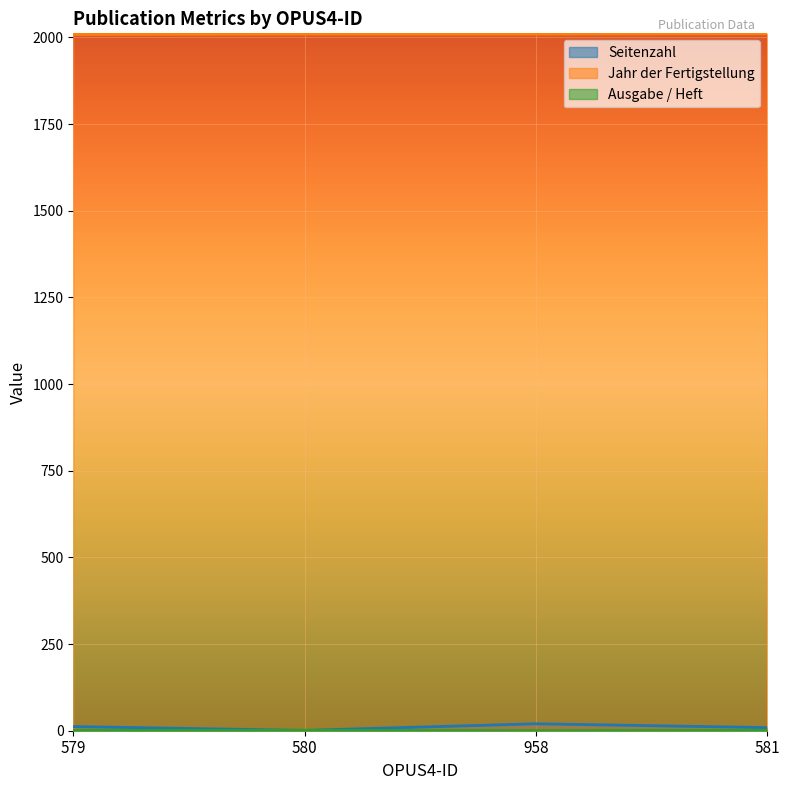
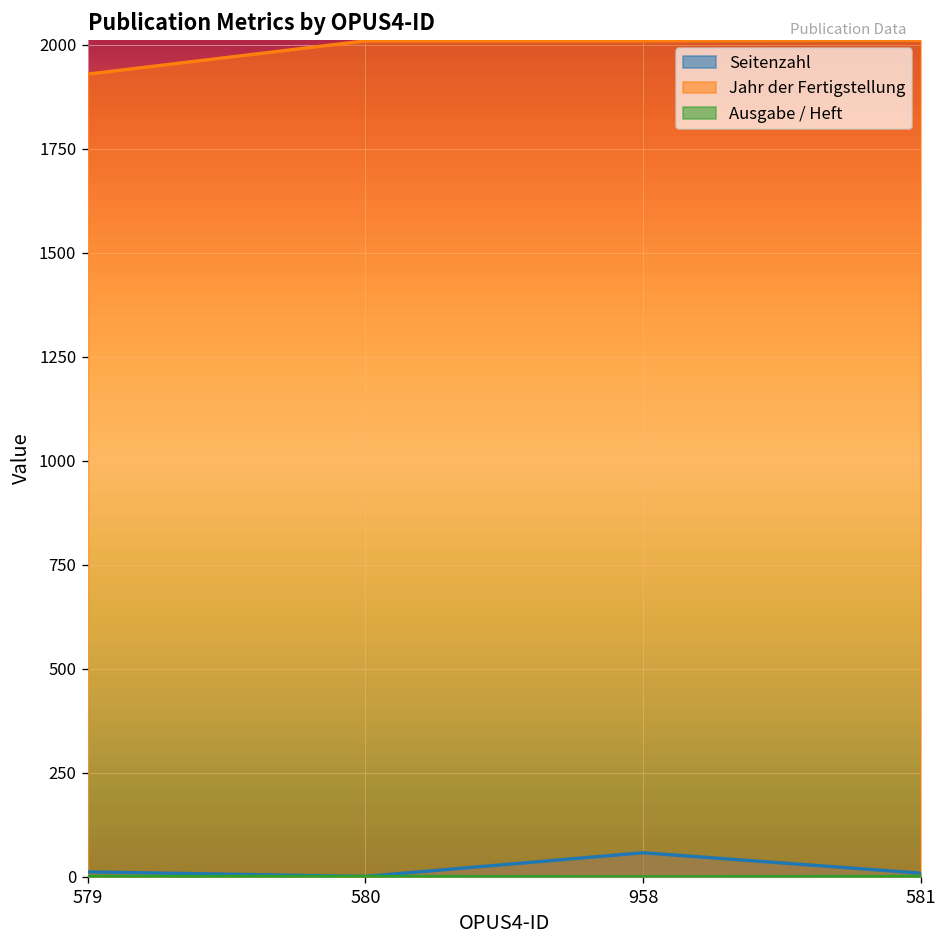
Jahr der Fertigstellung, 579: 2010 -> 1930
Seitenzahl, 958: 20 -> 60
